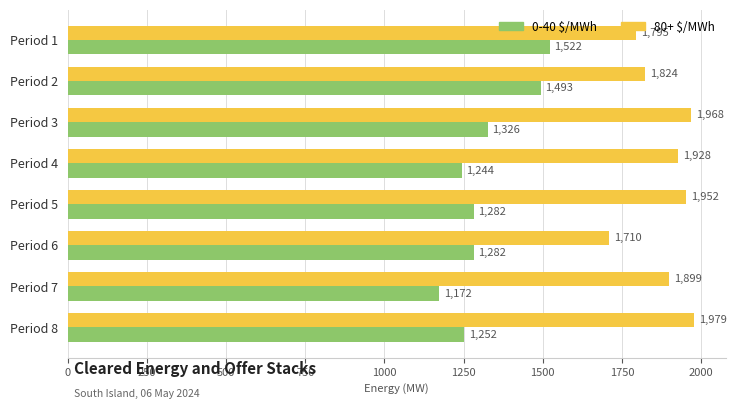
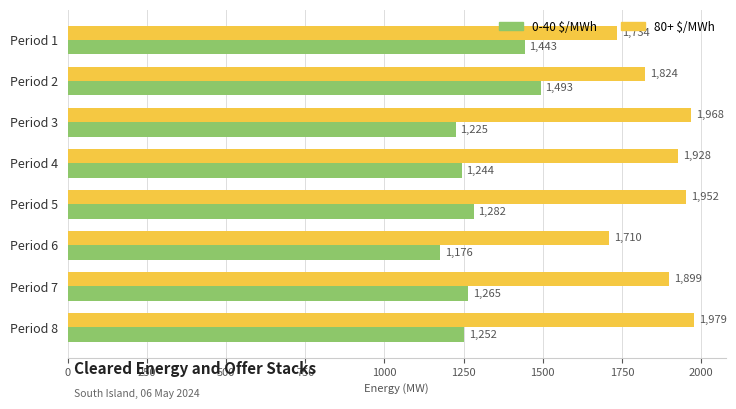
80+ $/MWh, Period 1: 1,795 -> 1,734
0-40 $/MWh, Period 1: 1,522 -> 1,443
0-40 $/MWh, Period 3: 1,326 -> 1,225
0-40 $/MWh, Period 6: 1,282 -> 1,176
0-40 $/MWh, Period 7: 1,172 -> 1,265
